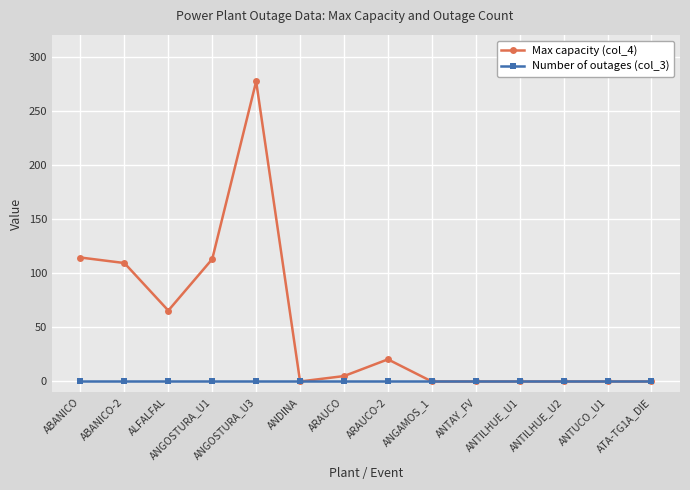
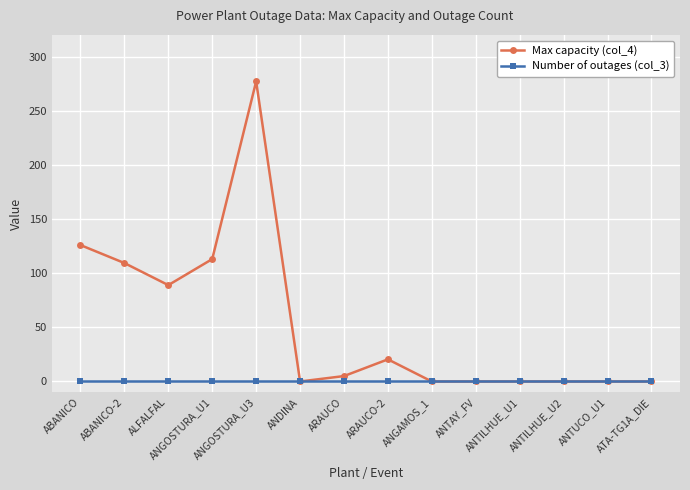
Max capacity (col_4), ABANICO: 115 -> 126
Max capacity (col_4), ALFALFAL: 66 -> 89
